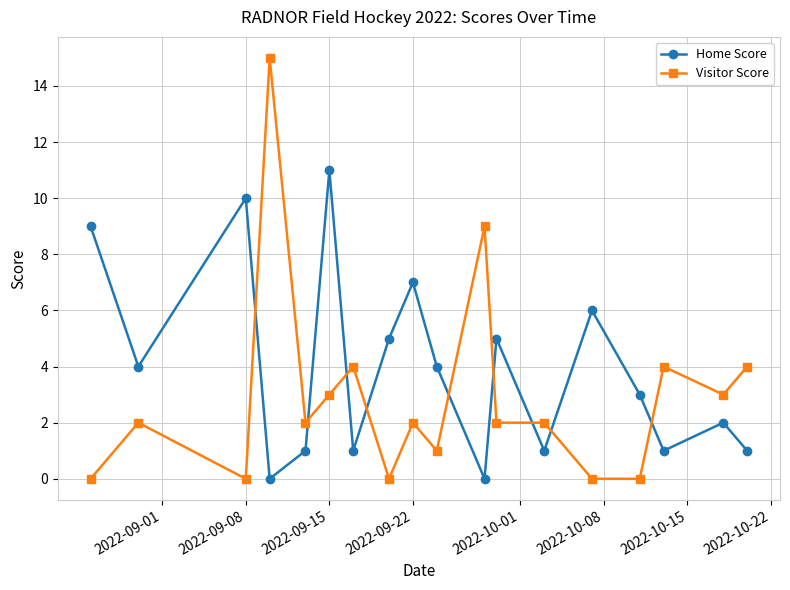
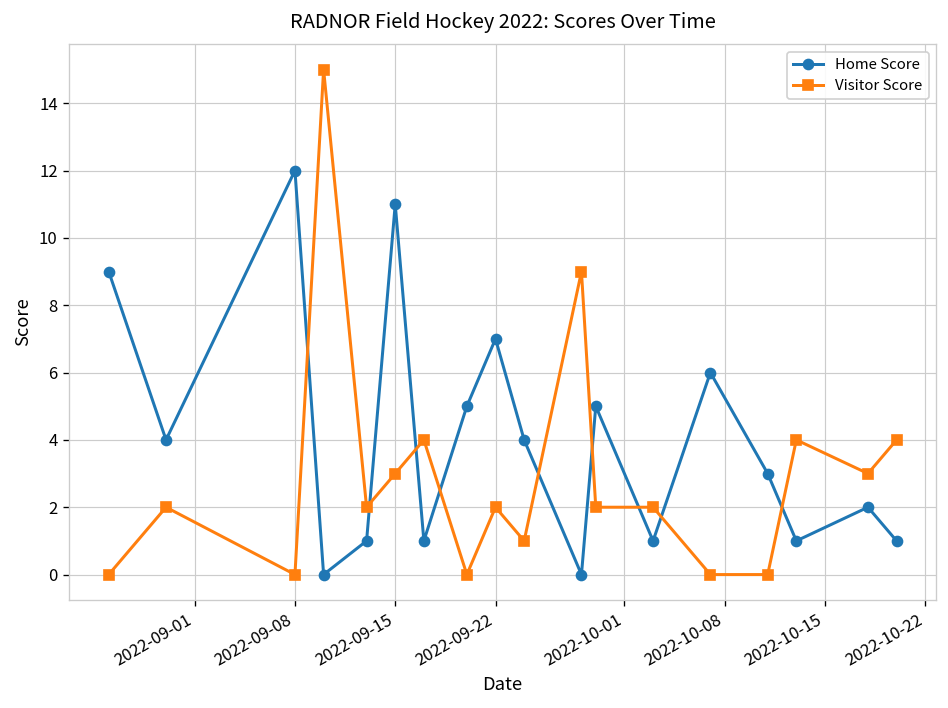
Home Score, 2022-09-08: 10 -> 12
